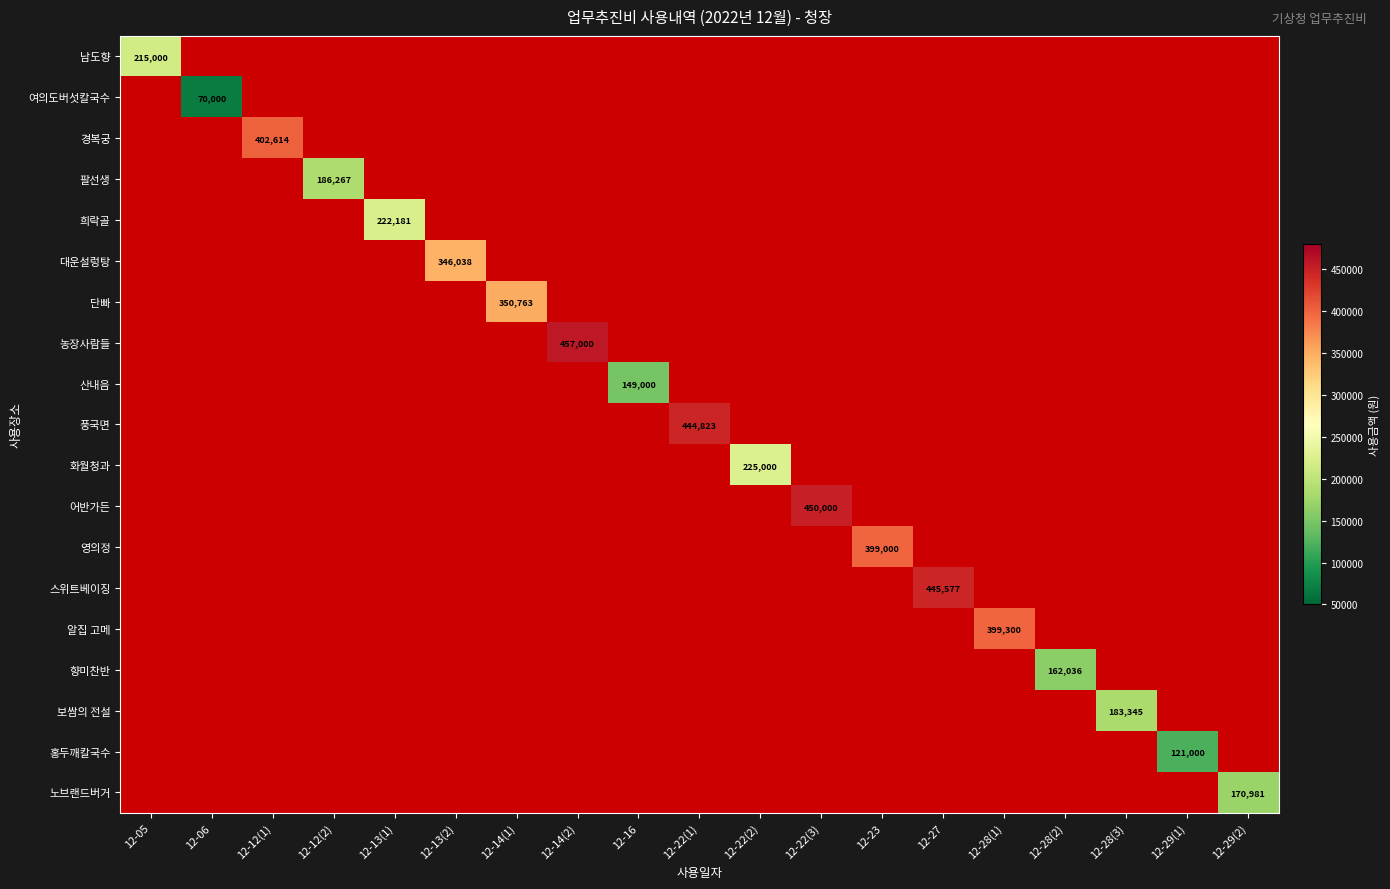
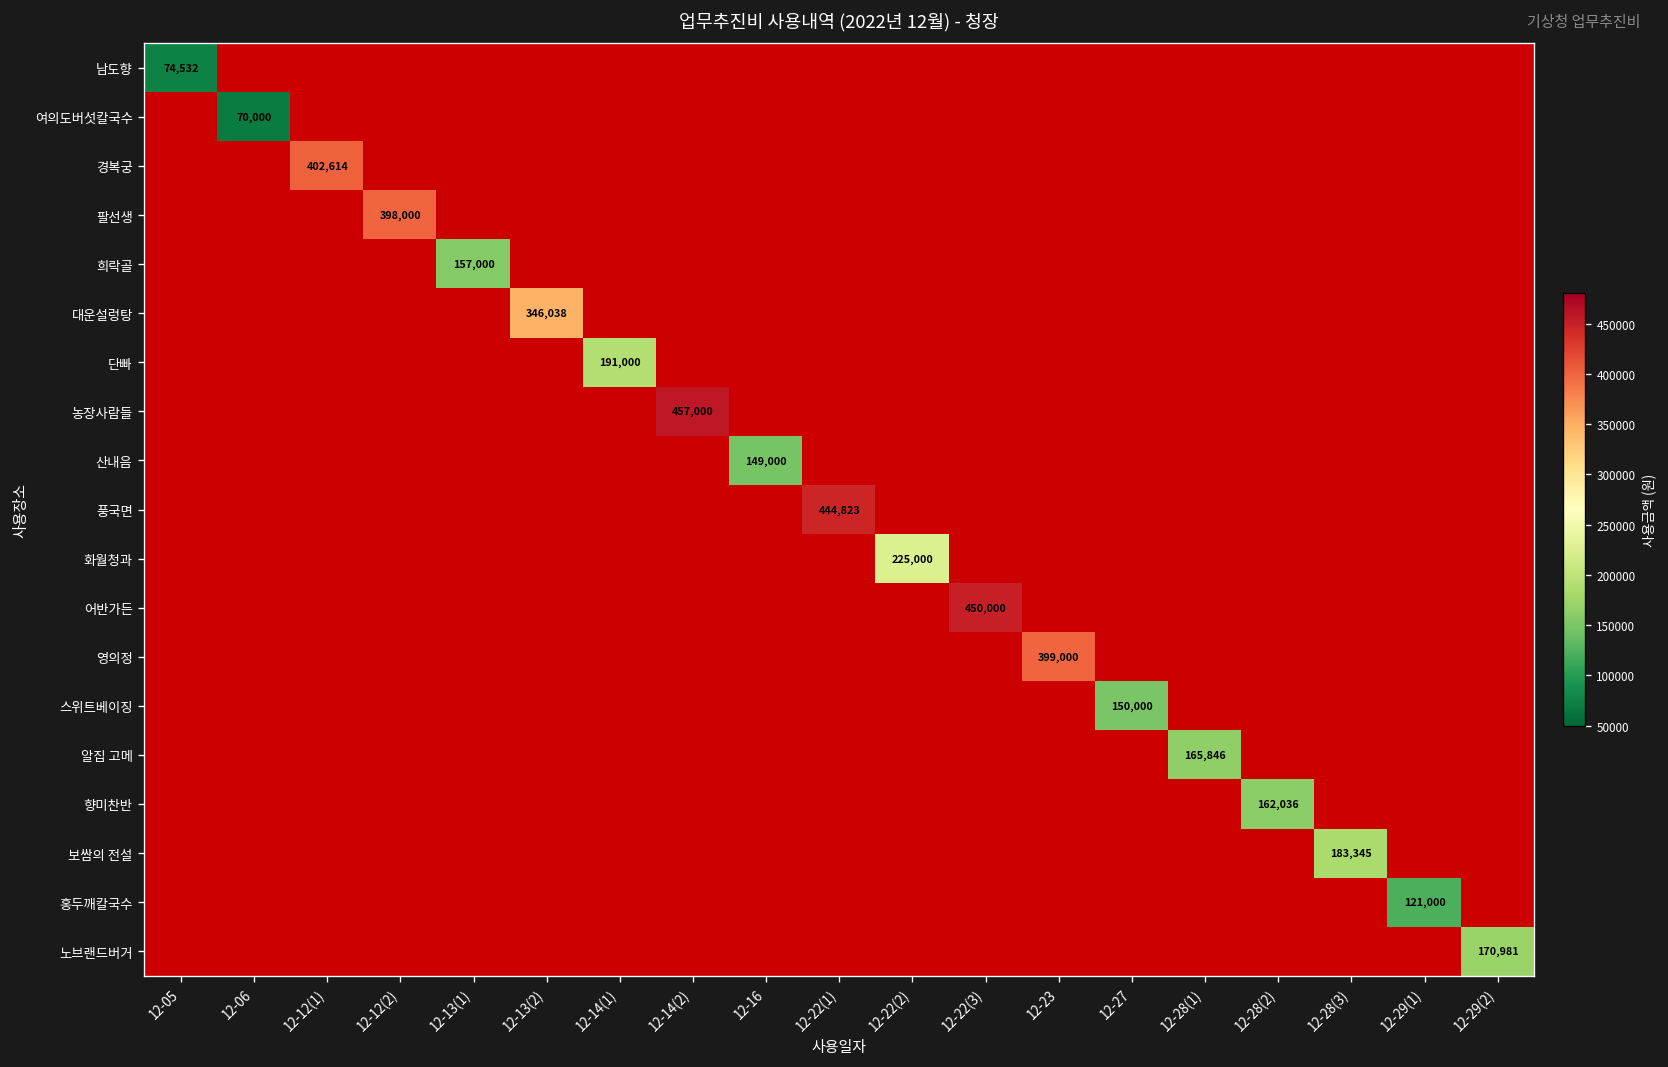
남도향, 12-05: 215,000 -> 74,532
팔선생, 12-12(2): 186,267 -> 398,000
희락골, 12-13(1): 222,181 -> 157,000
단빠, 12-14(1): 350,763 -> 191,000
스위트베이징, 12-27: 445,577 -> 150,000
알집 고메, 12-28(1): 399,300 -> 165,846
